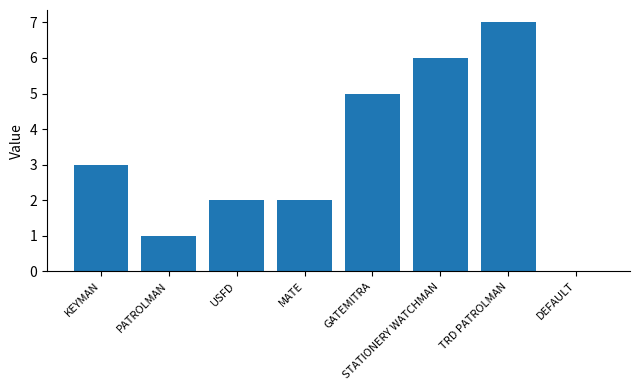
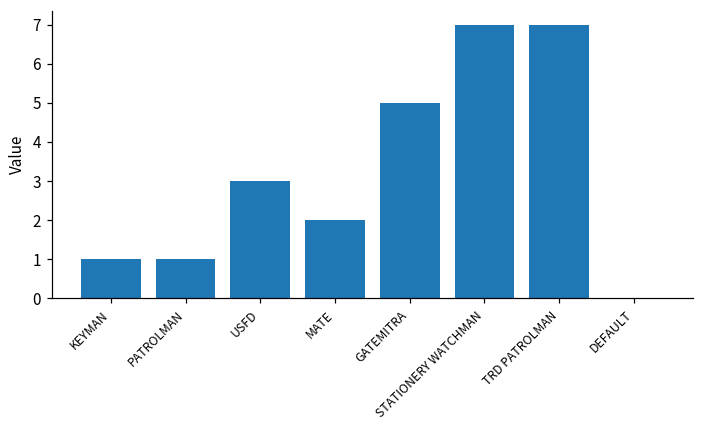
KEYMAN: 3 -> 1
USFD: 2 -> 3
STATIONERY WATCHMAN: 6 -> 7
